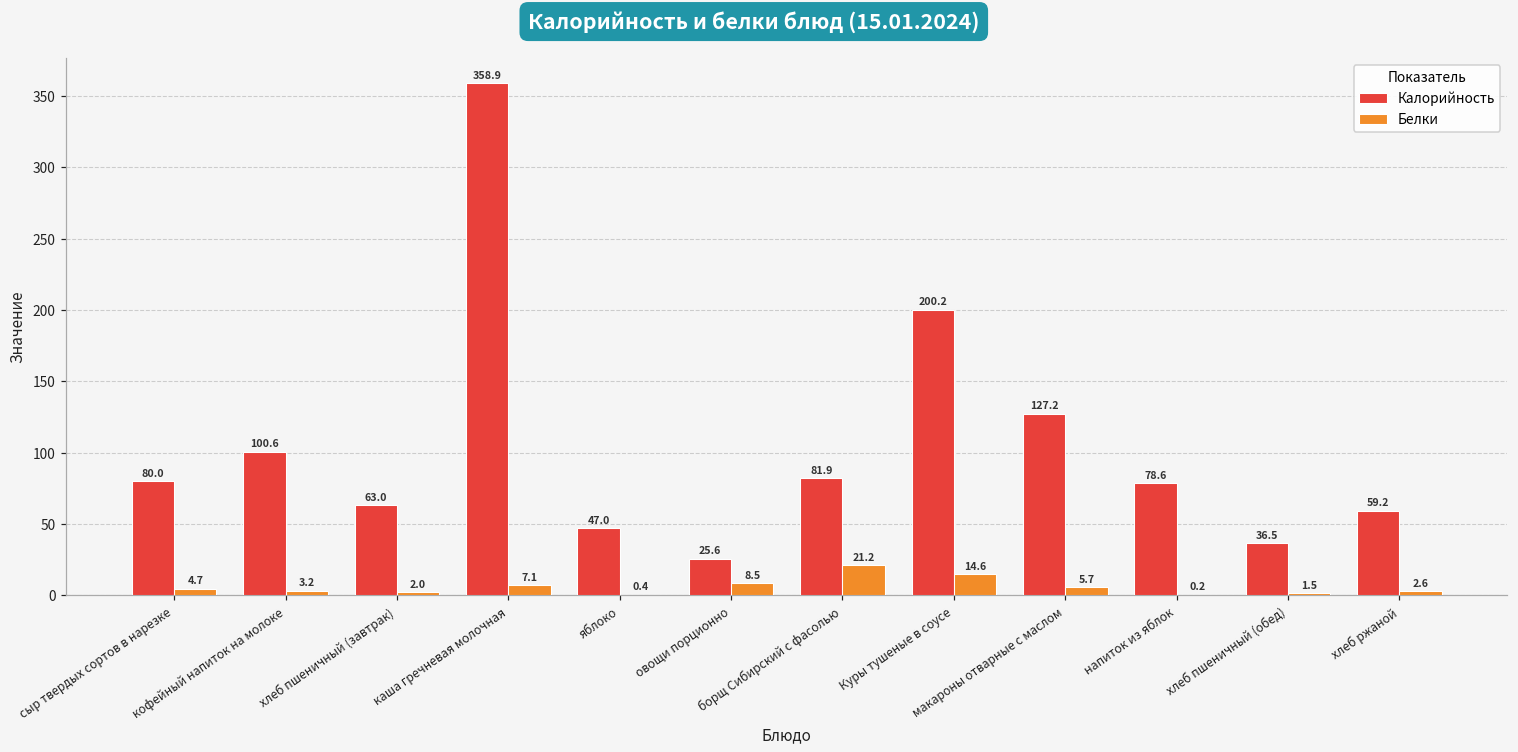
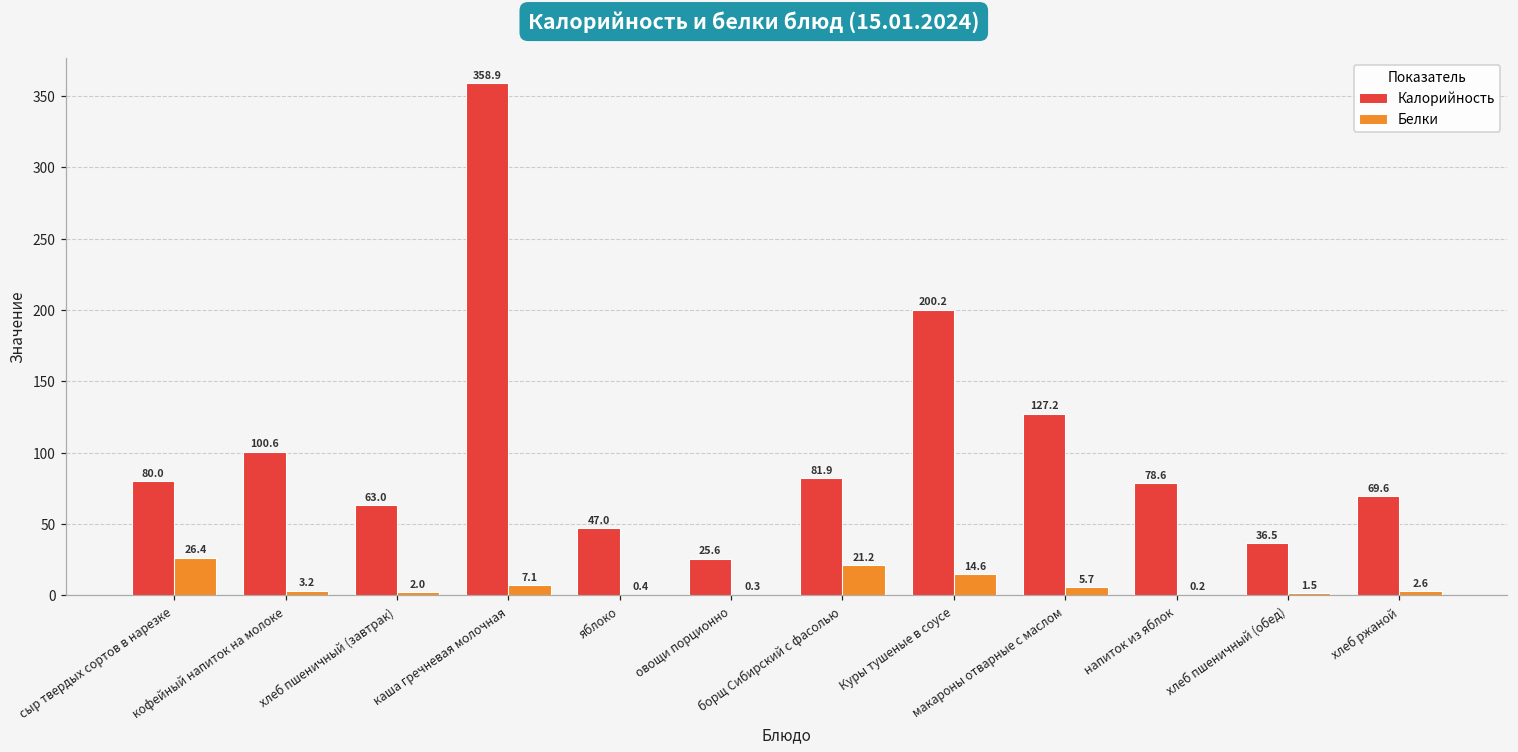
Белки, сыр твердых сортов в нарезке: 4.7 -> 26.4
Белки, овощи порционно: 8.5 -> 0.3
Калорийность, хлеб ржаной: 59.2 -> 69.6
